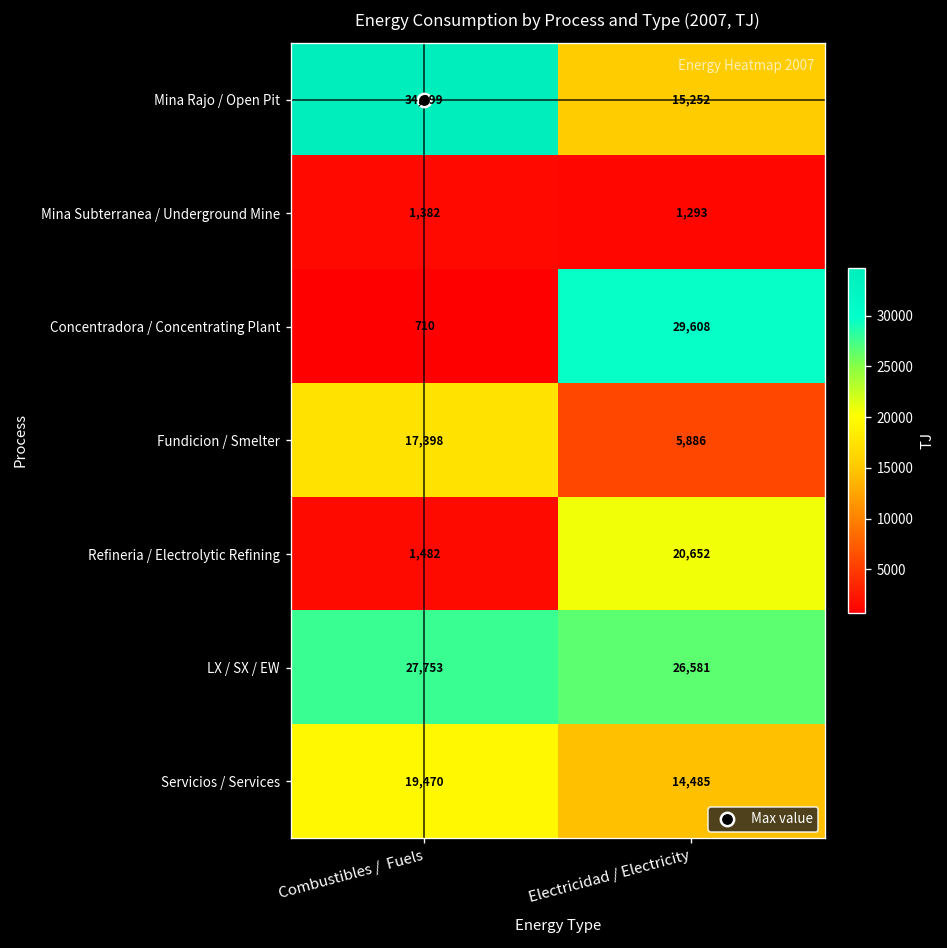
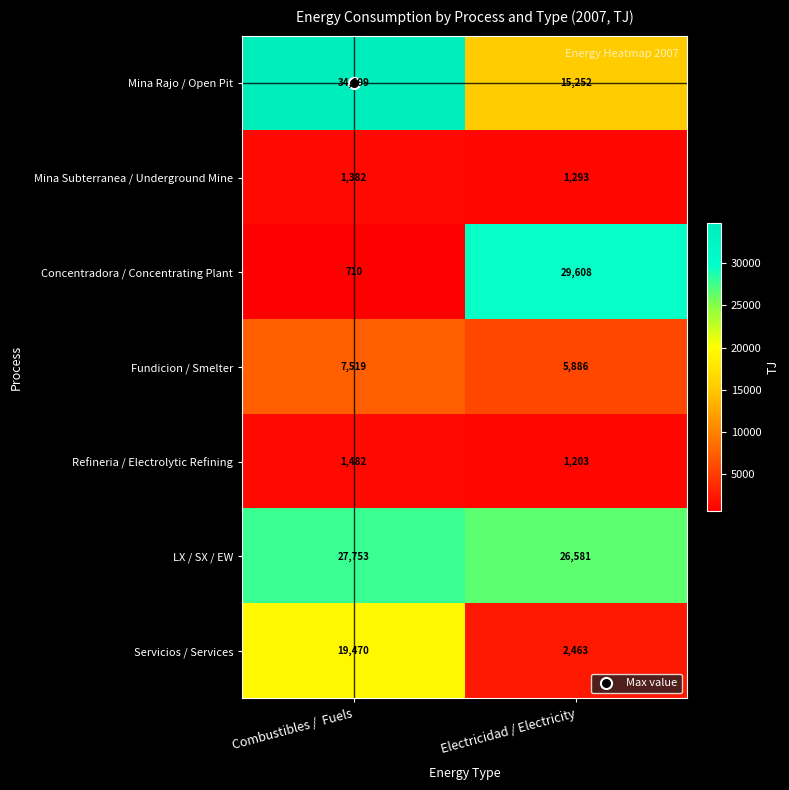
Fundicion / Smelter, Combustibles / Fuels: 17,398 -> 7,519
Refineria / Electrolytic Refining, Electricidad / Electricity: 20,652 -> 1,203
Servicios / Services, Electricidad / Electricity: 14,485 -> 2,463
